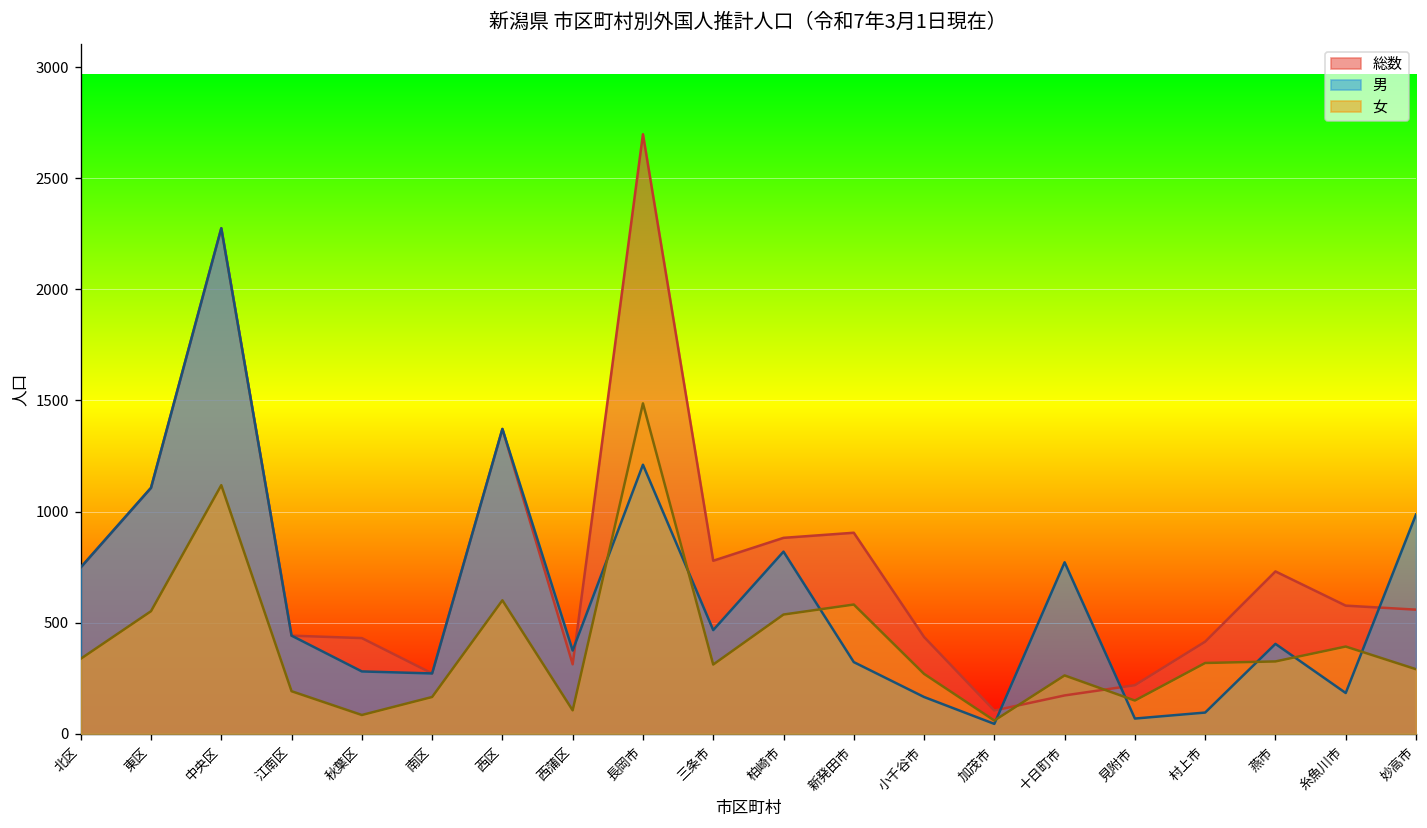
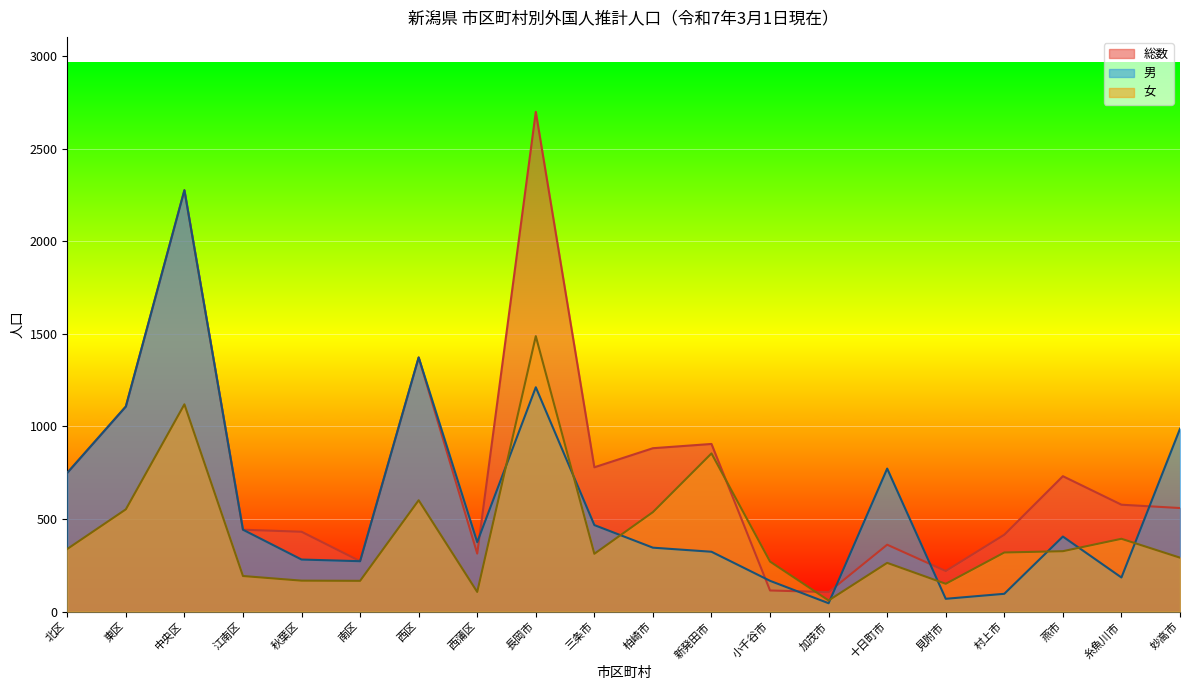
女, 秋葉区: 90 -> 170
男, 柏崎市: 820 -> 350
女, 新発田市: 580 -> 850
総数, 小千谷市: 440 -> 110
総数, 十日町市: 170 -> 360
